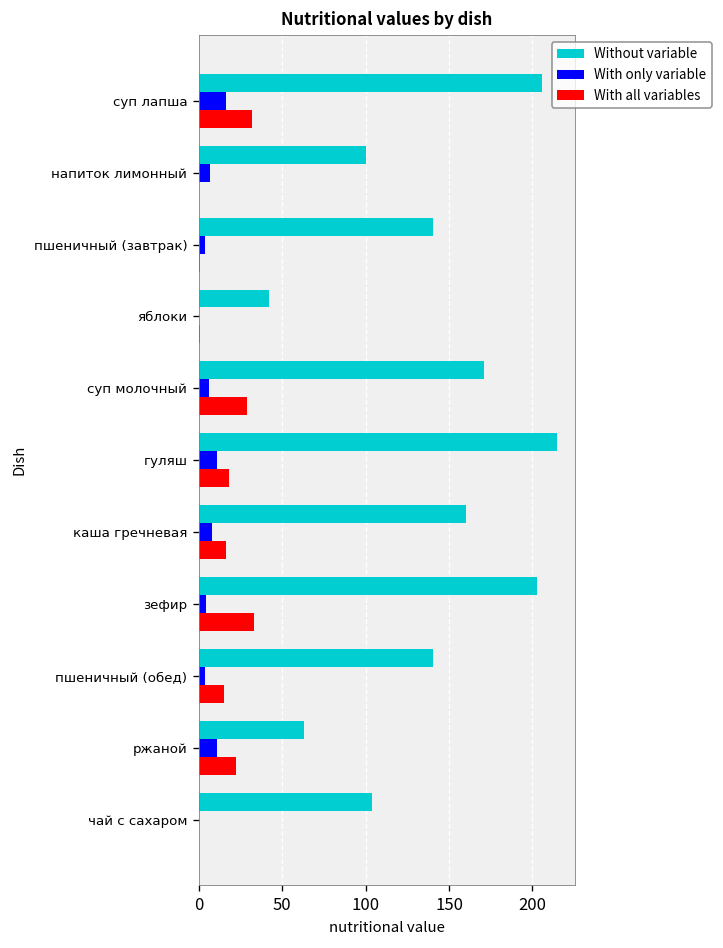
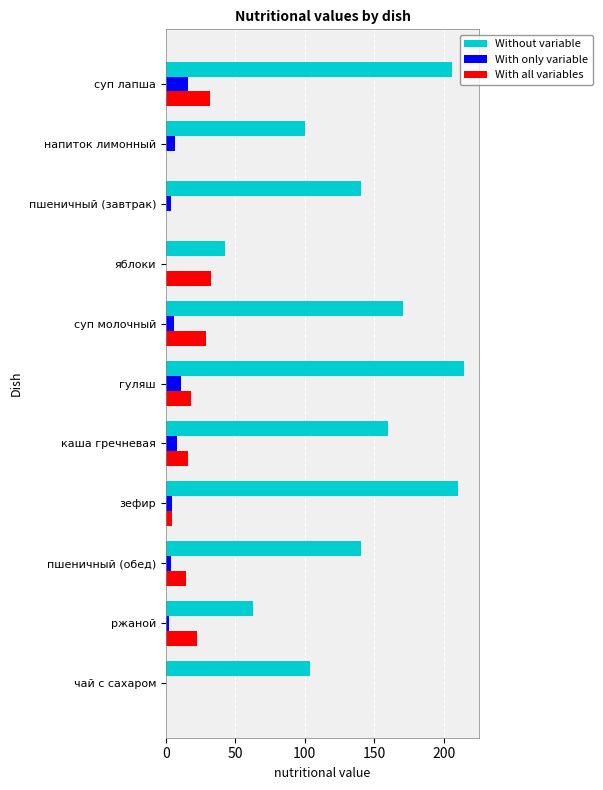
With all variables, яблоки: 0 -> 33
Without variable, зефир: 203 -> 211
With all variables, зефир: 33 -> 5
With only variable, ржаной: 11 -> 2
